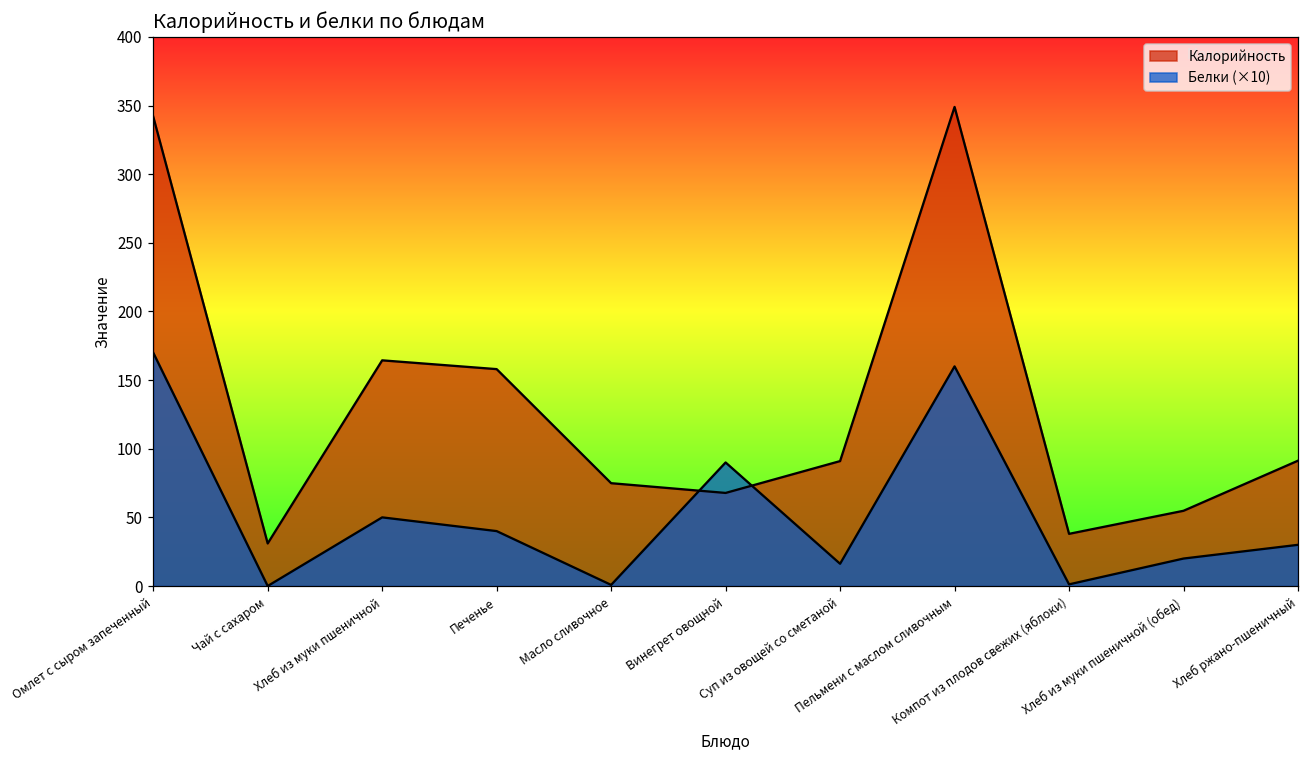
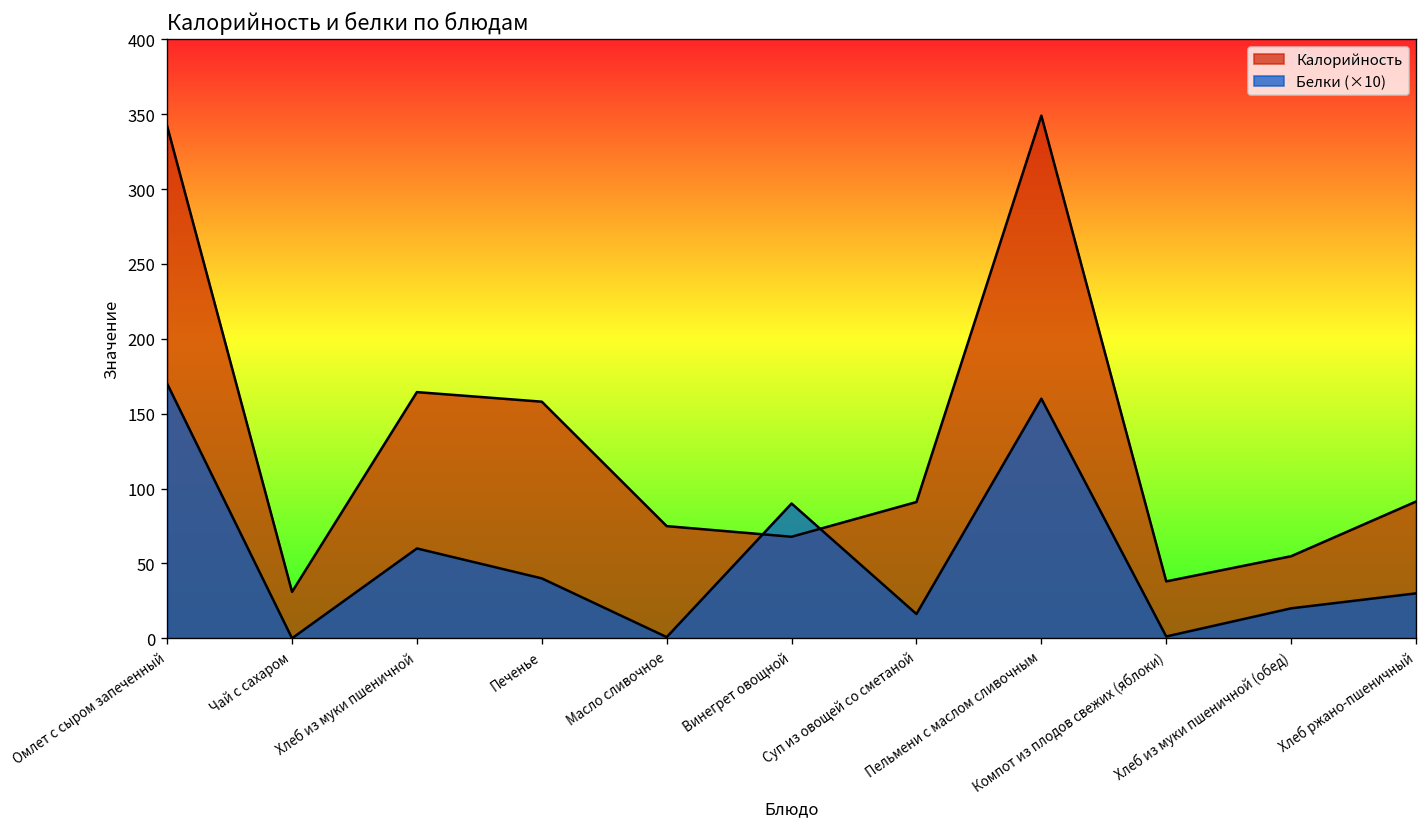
Белки (×10), Хлеб из муки пшеничной: 50 -> 60
